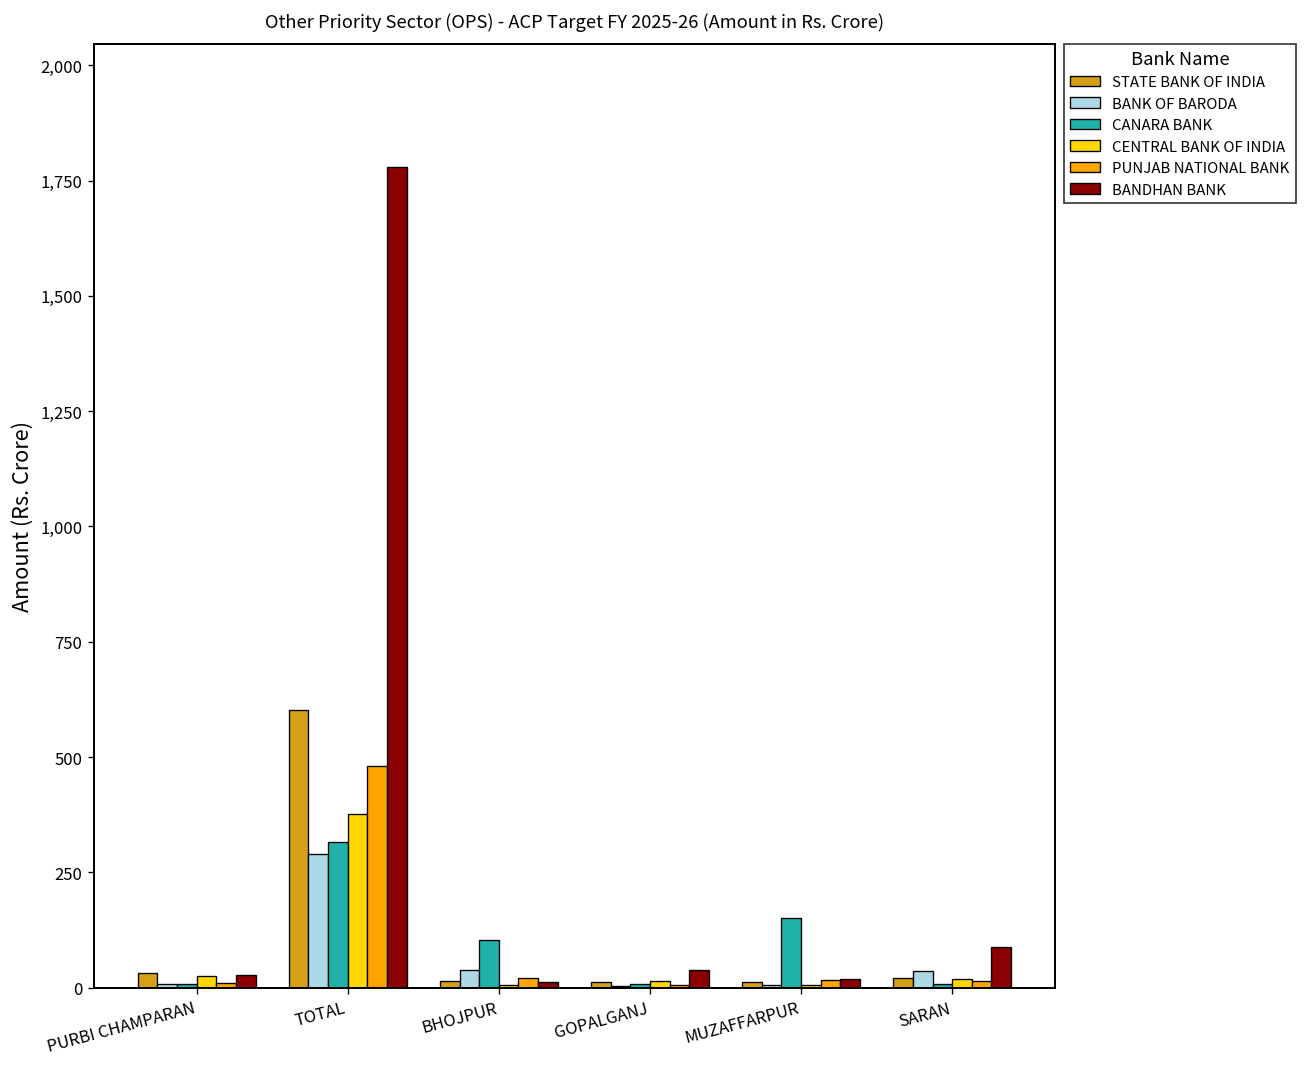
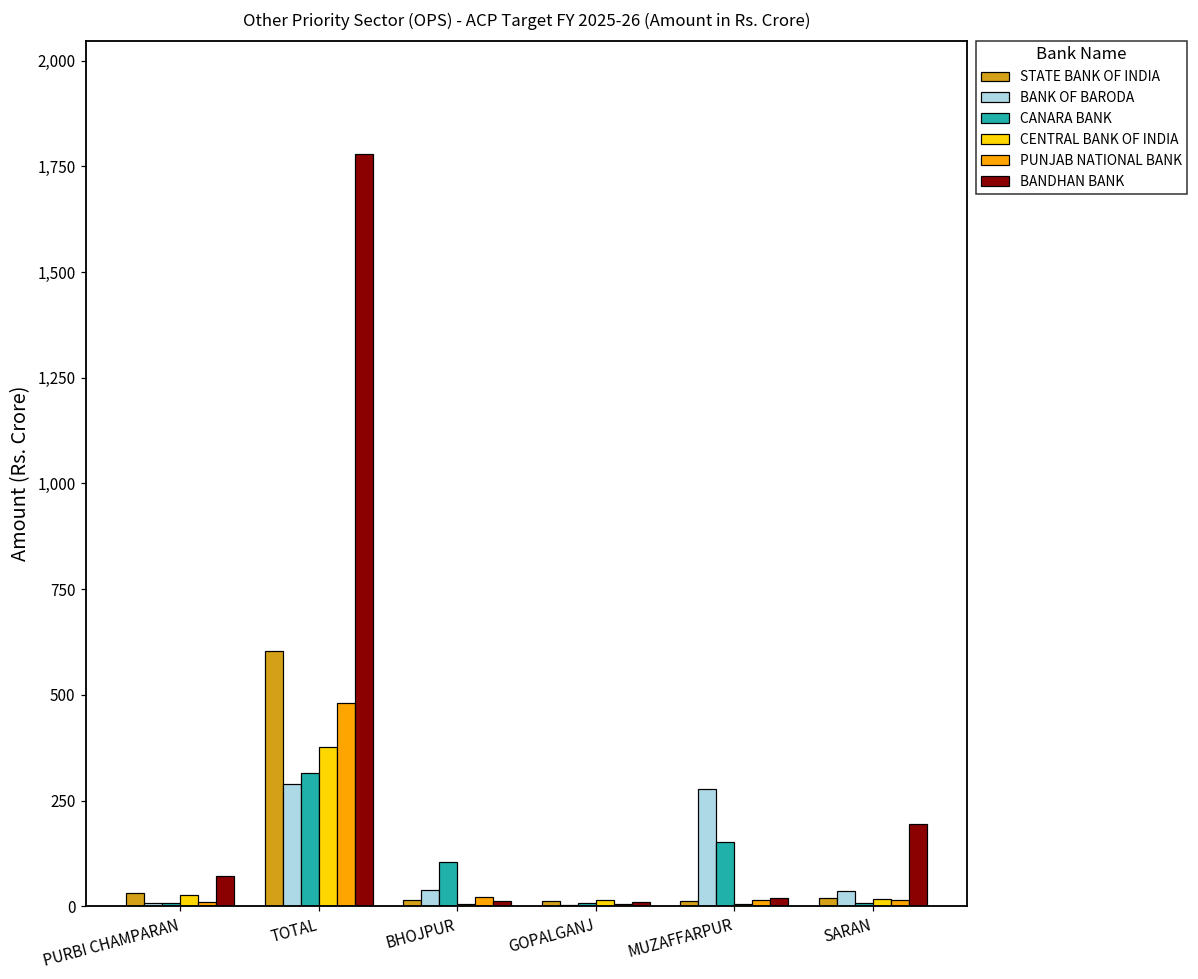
BANDHAN BANK, PURBI CHAMPARAN: 30 -> 70
BANDHAN BANK, GOPALGANJ: 40 -> 10
BANK OF BARODA, MUZAFFARPUR: 10 -> 280
BANDHAN BANK, SARAN: 90 -> 190
